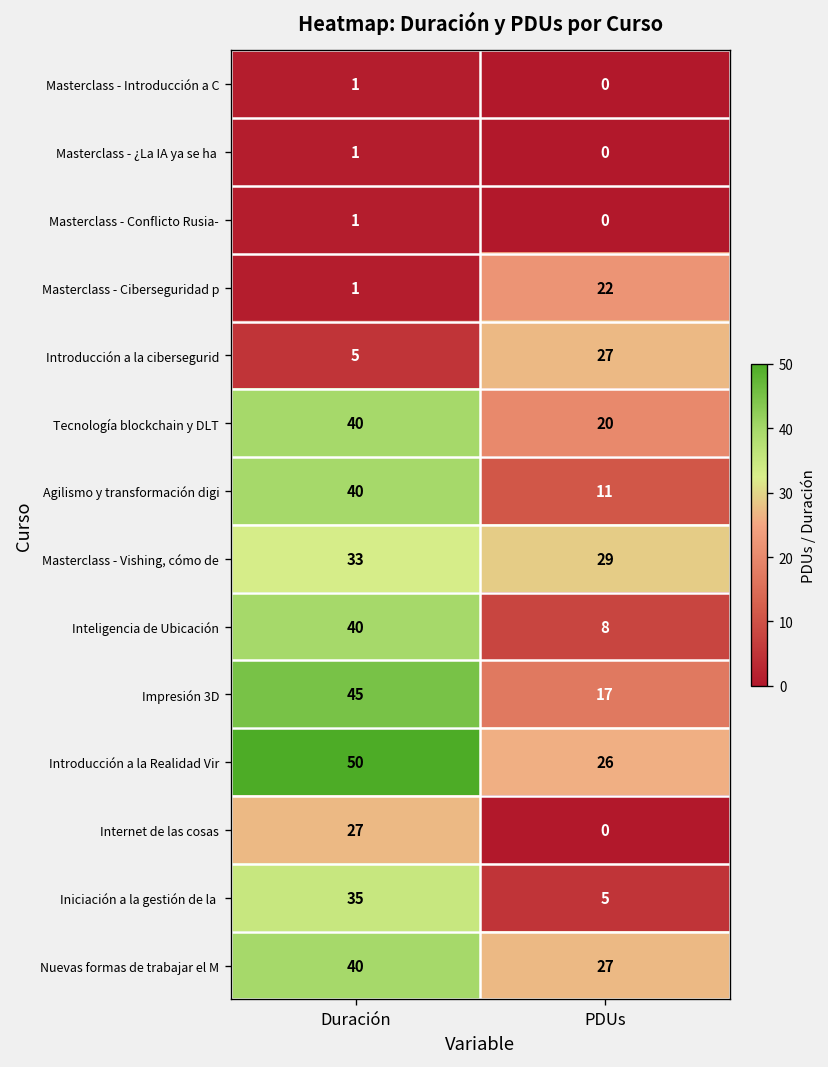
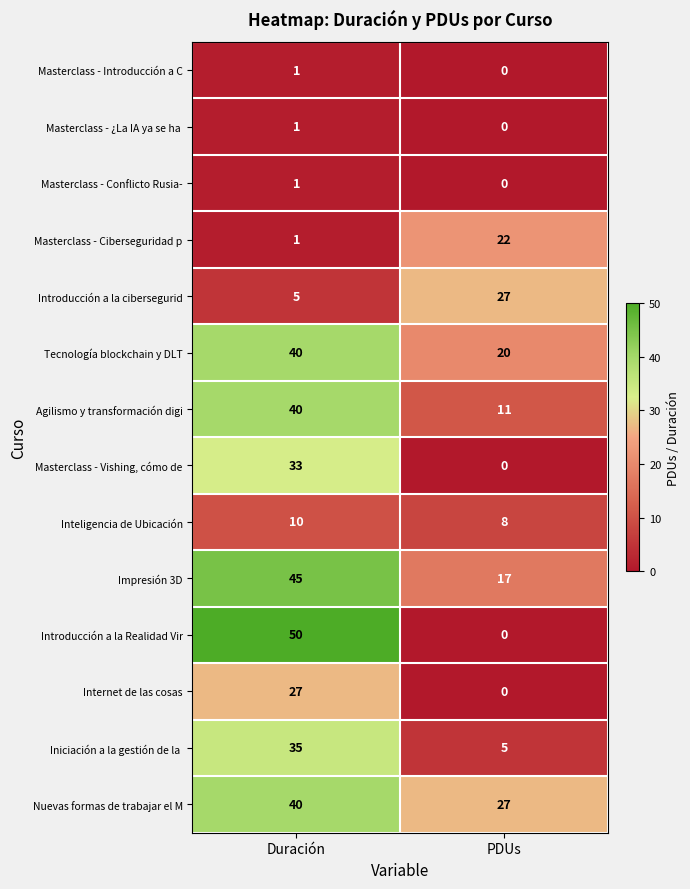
Masterclass - Vishing, cómo de, PDUs: 29 -> 0
Inteligencia de Ubicación, Duración: 40 -> 10
Introducción a la Realidad Vir, PDUs: 26 -> 0
